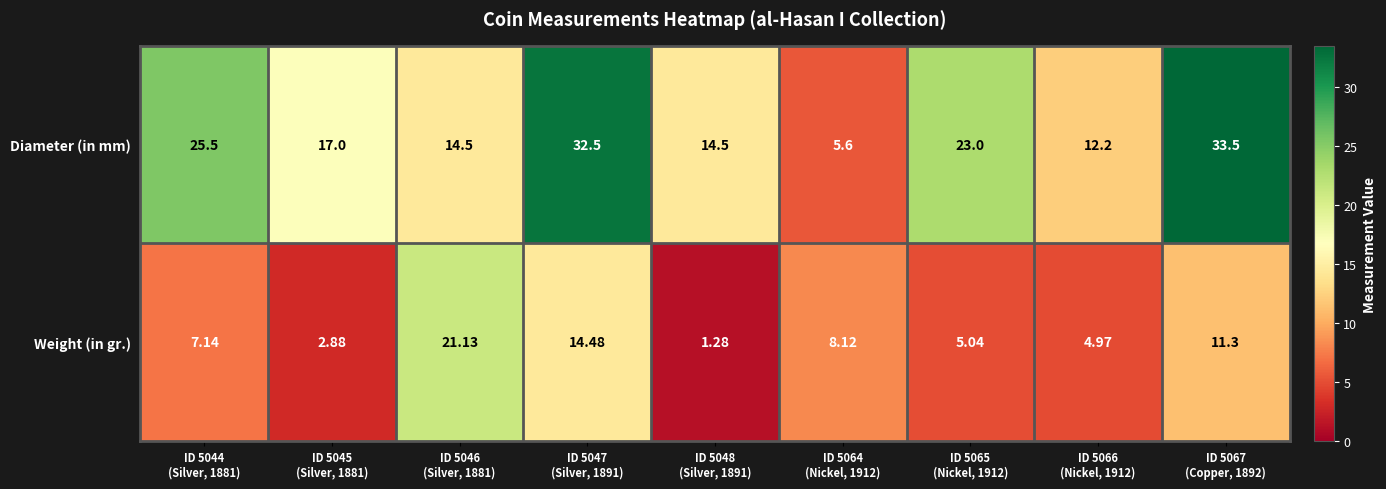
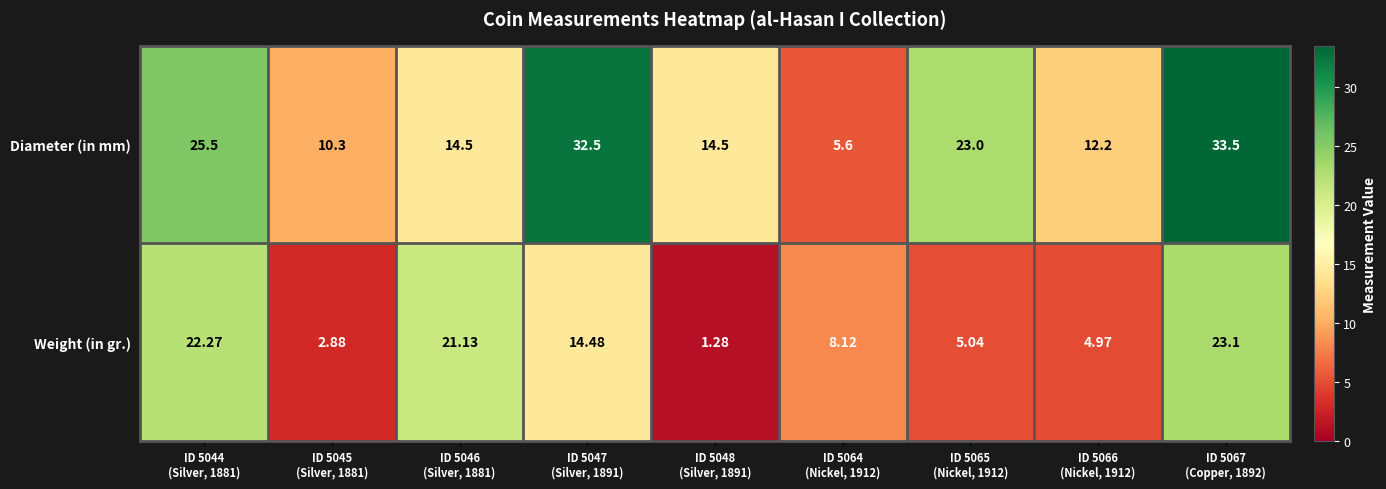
Diameter (in mm), ID 5045 (Silver, 1881): 17.0 -> 10.3
Weight (in gr.), ID 5044 (Silver, 1881): 7.14 -> 22.27
Weight (in gr.), ID 5067 (Copper, 1892): 11.3 -> 23.1
